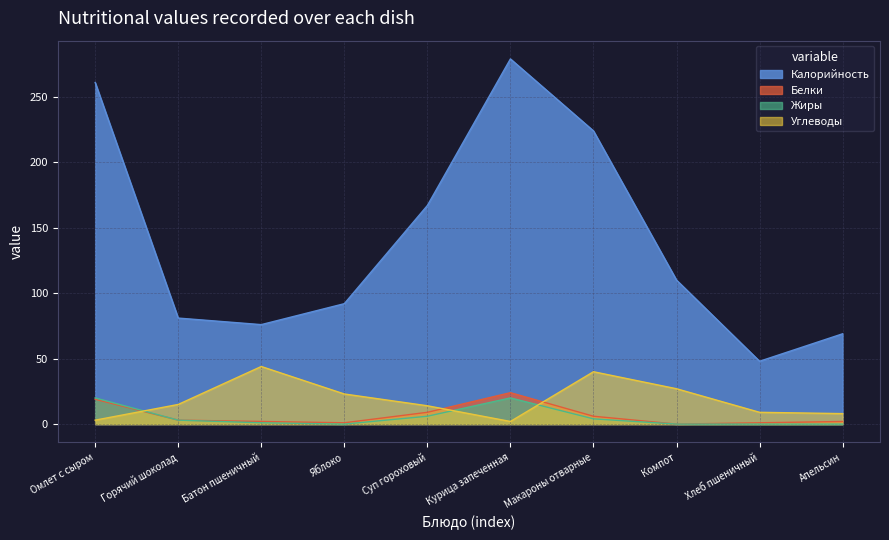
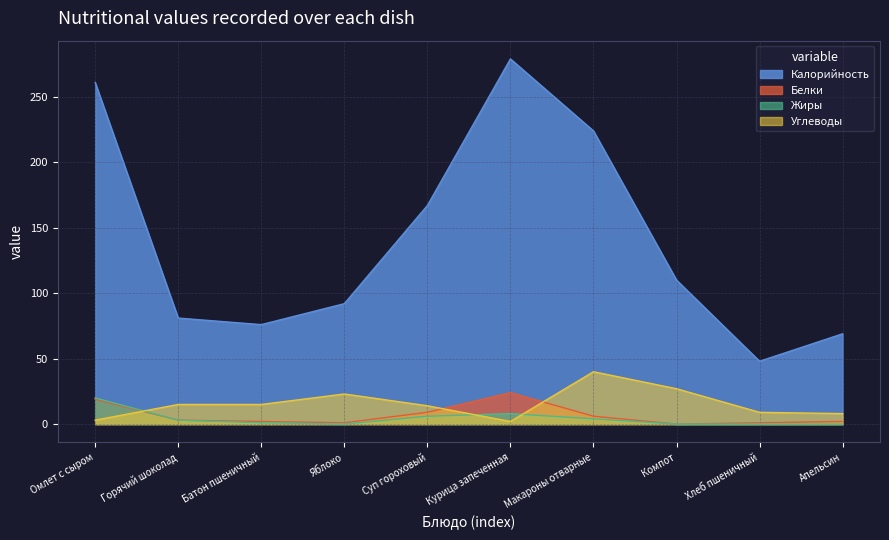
Углеводы, Батон пшеничный: 44 -> 15
Жиры, Курица запеченная: 20 -> 8
